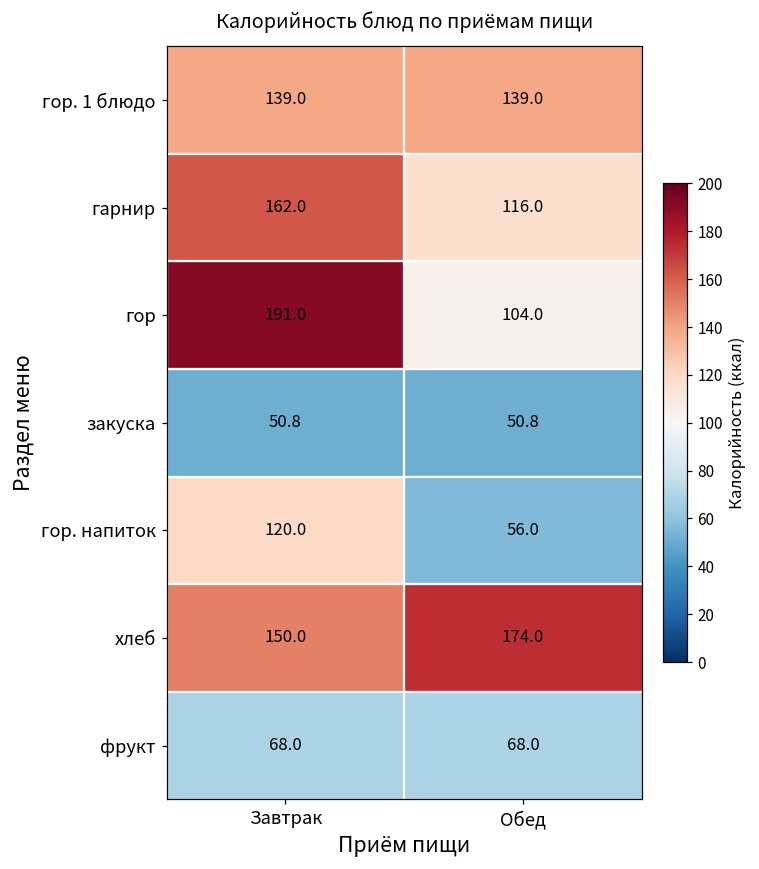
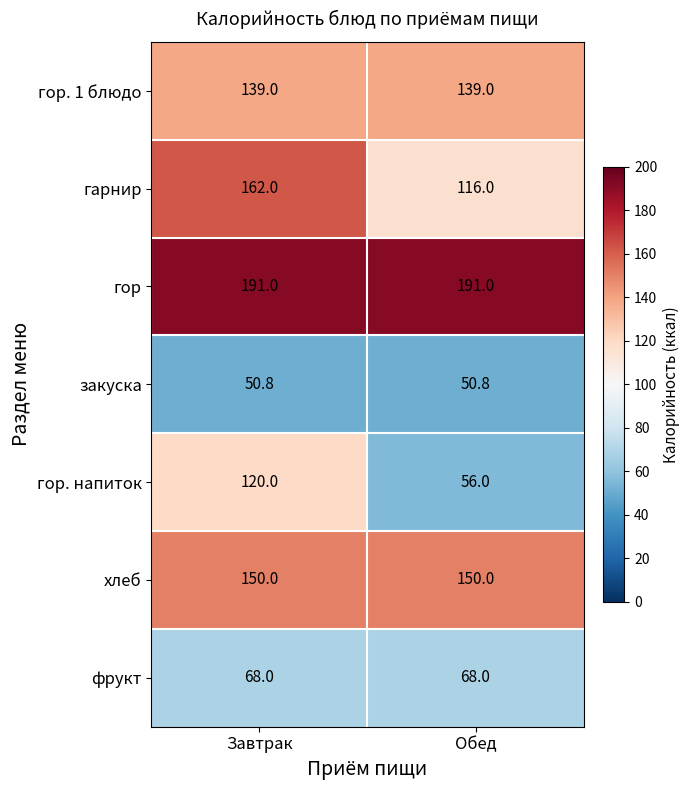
гор, Обед: 104.0 -> 191.0
хлеб, Обед: 174.0 -> 150.0
